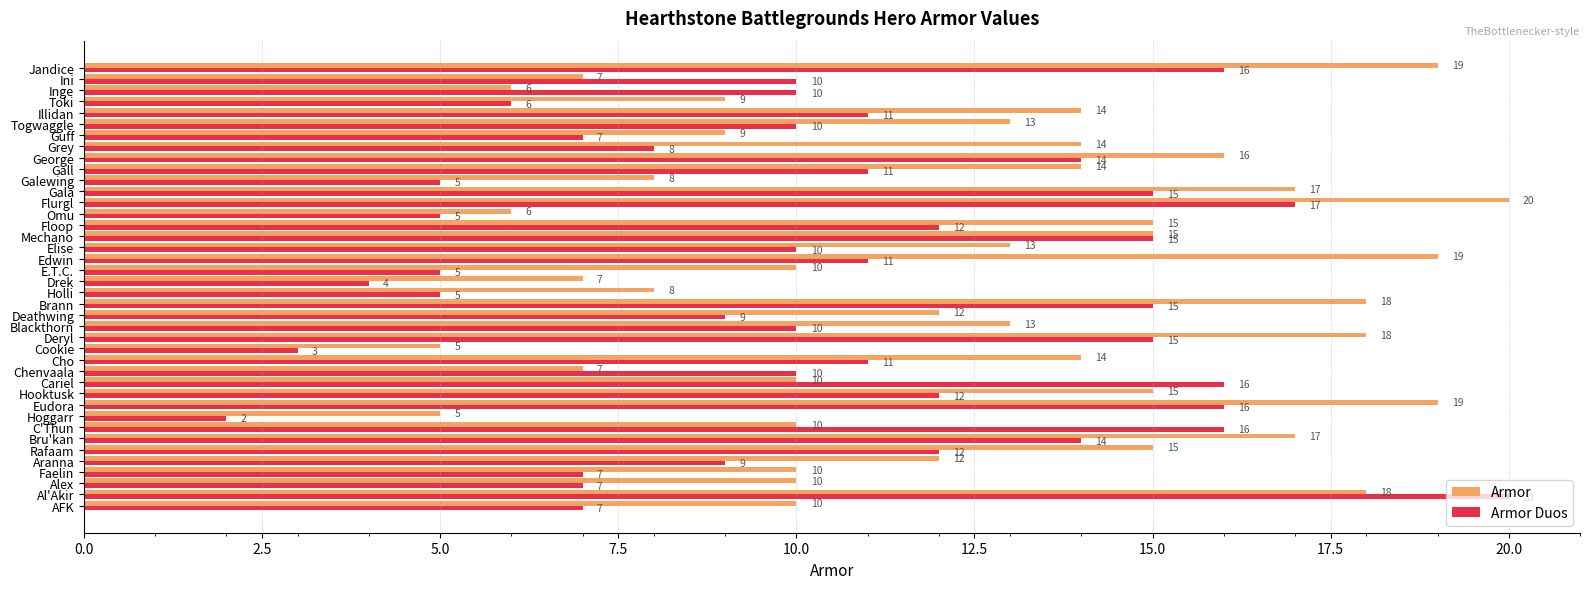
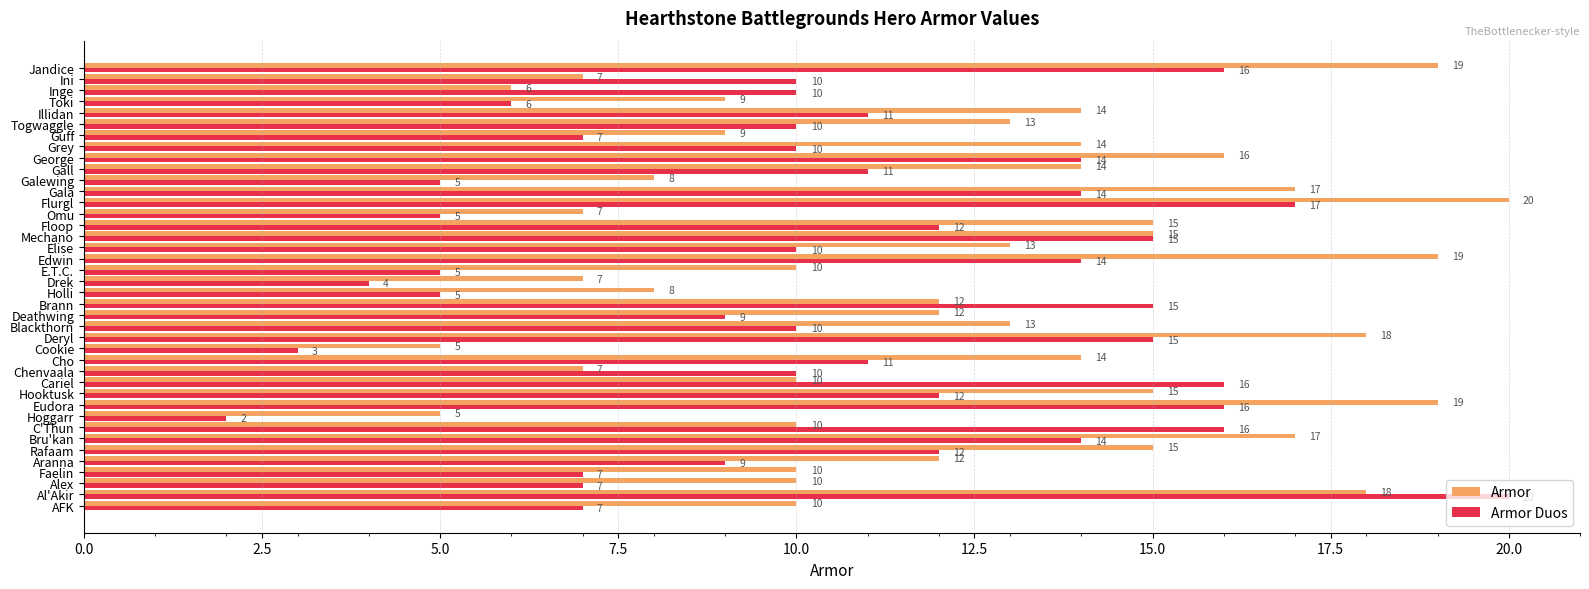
Armor Duos, Grey: 8 -> 10
Armor Duos, Gala: 15 -> 14
Armor, Omu: 6 -> 7
Armor Duos, Edwin: 11 -> 14
Armor, Brann: 18 -> 12
